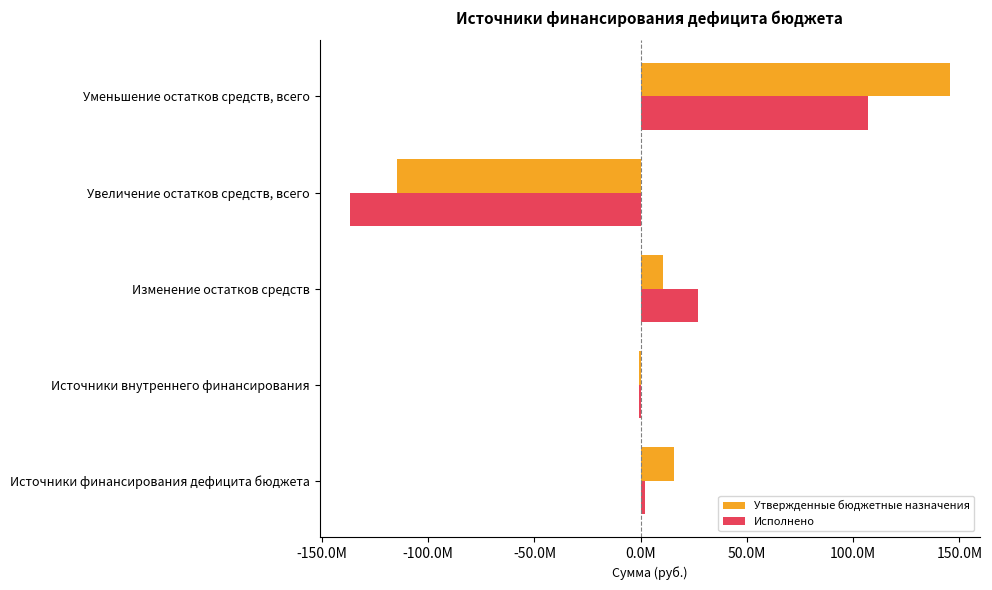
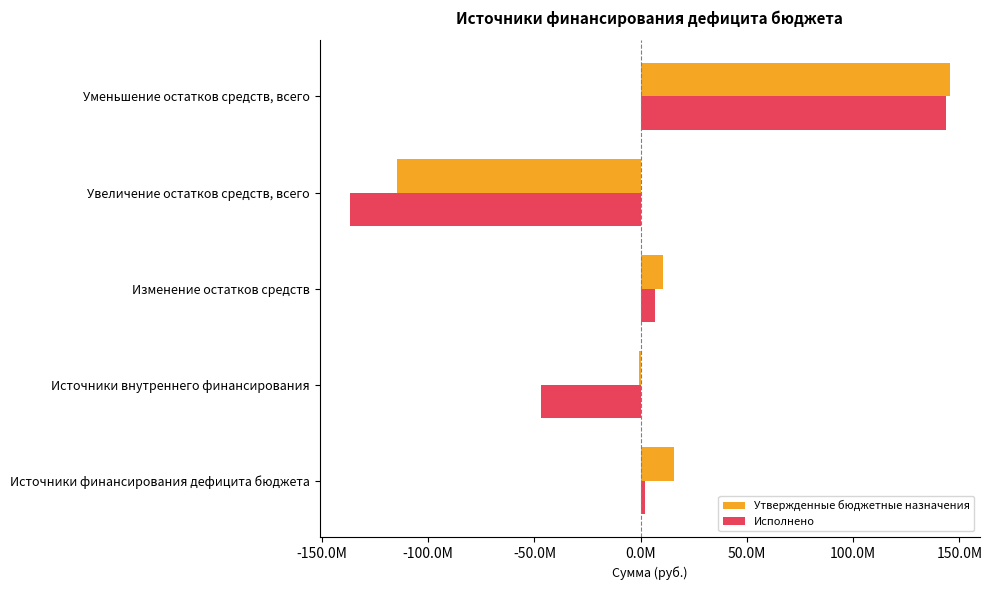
Исполнено, Уменьшение остатков средств, всего: 107000000 -> 144000000
Исполнено, Изменение остатков средств: 27000000 -> 7000000
Исполнено, Источники внутреннего финансирования: -1000000 -> -47000000
